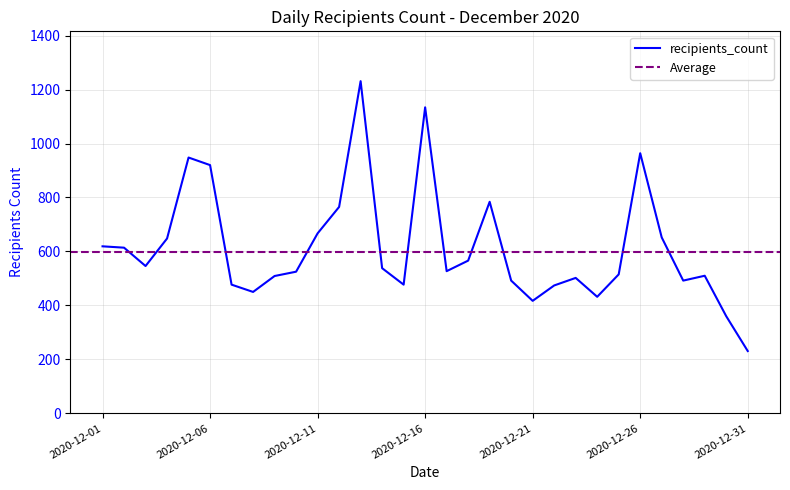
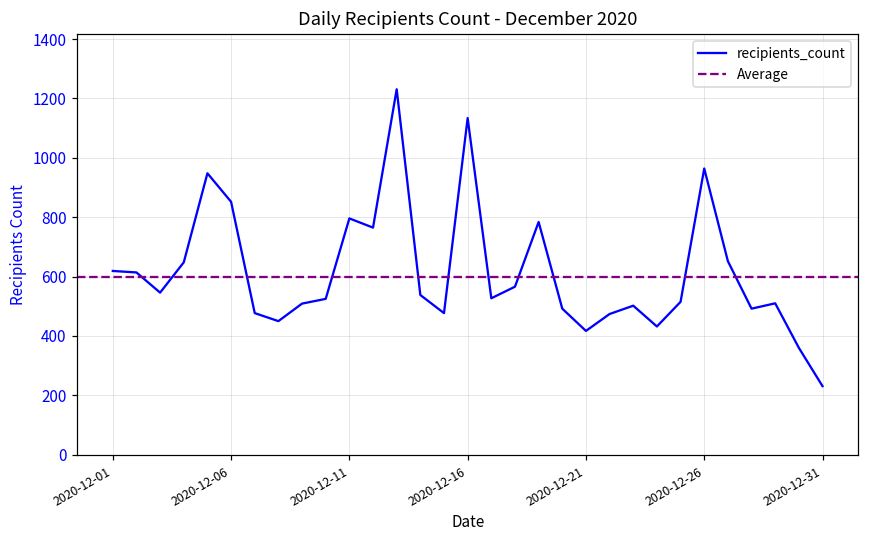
2020-12-06: 920 -> 850
2020-12-11: 670 -> 800
